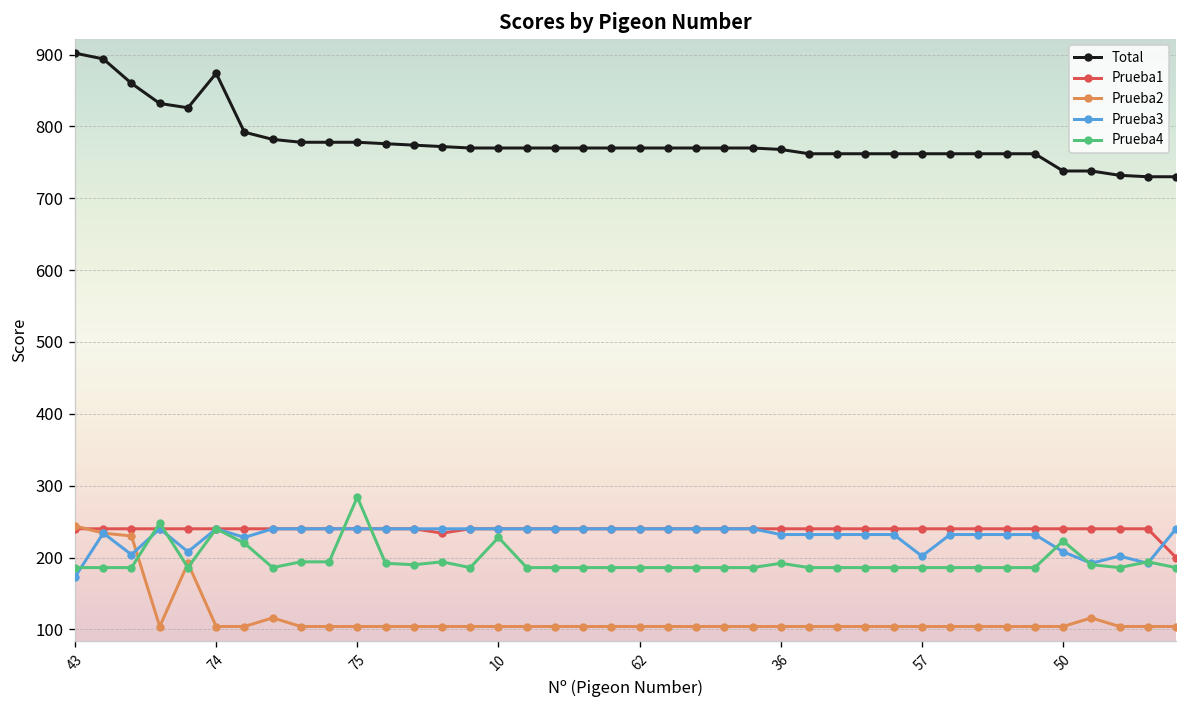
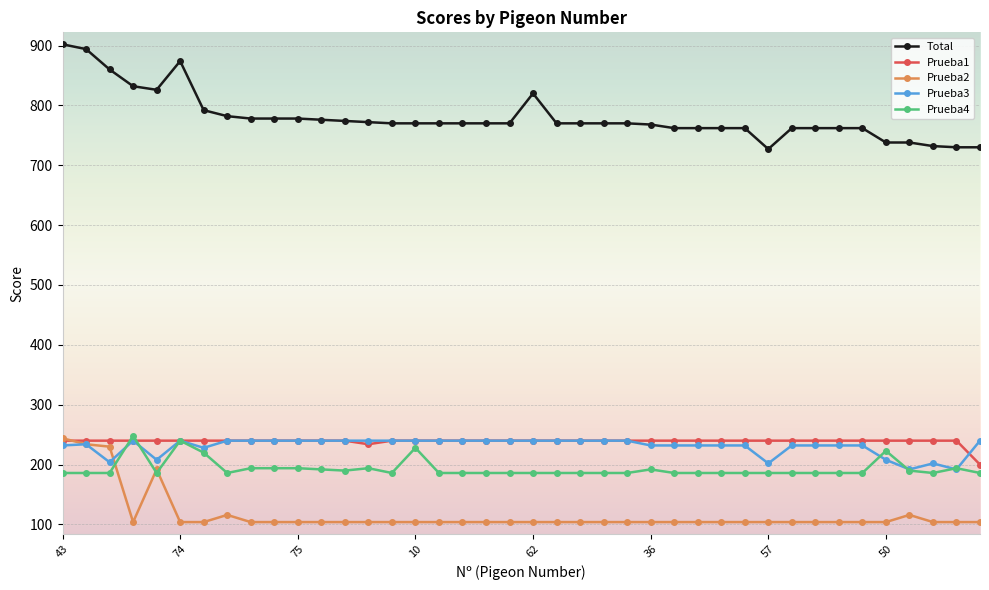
Prueba3, 43: 170 -> 230
Prueba4, 75: 280 -> 190
Total, 62: 770 -> 820
Total, 57: 760 -> 730
